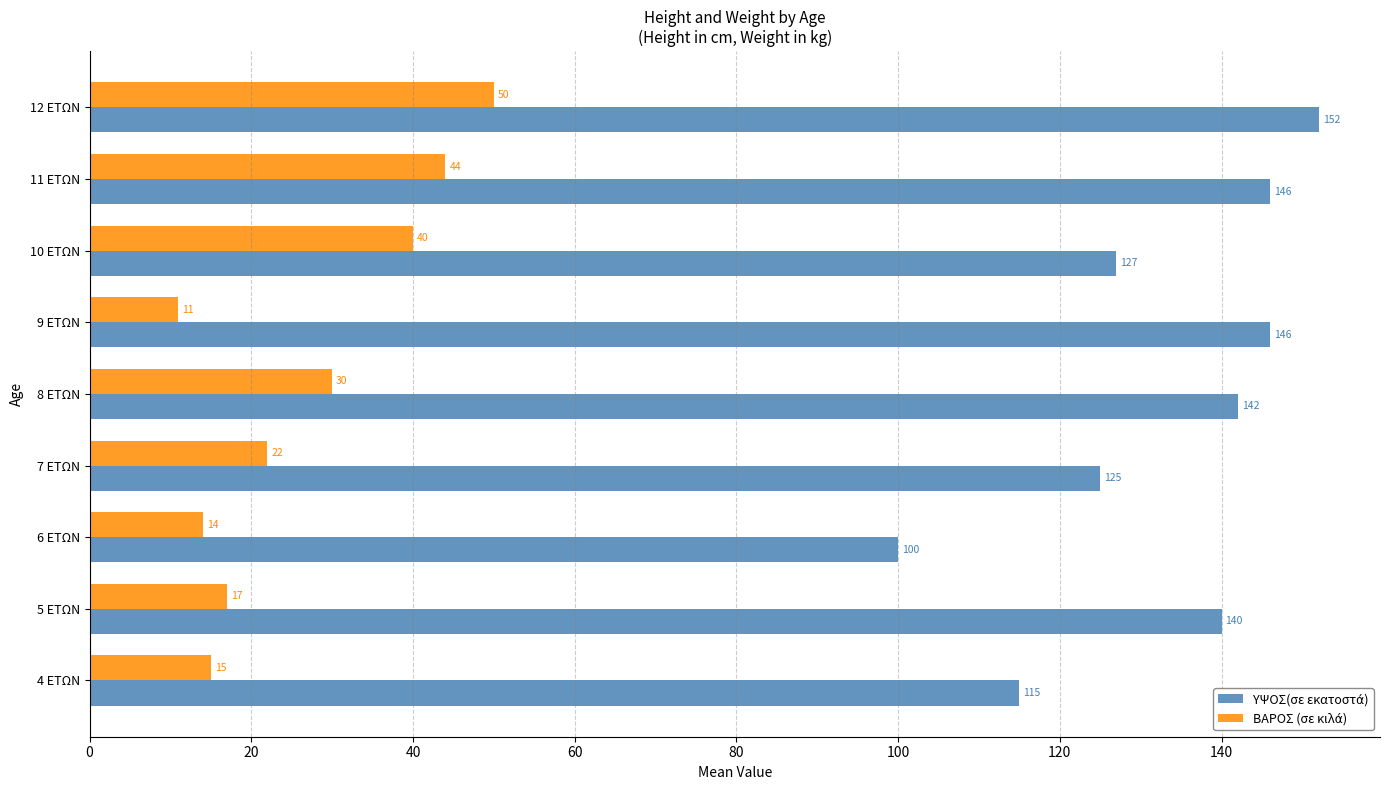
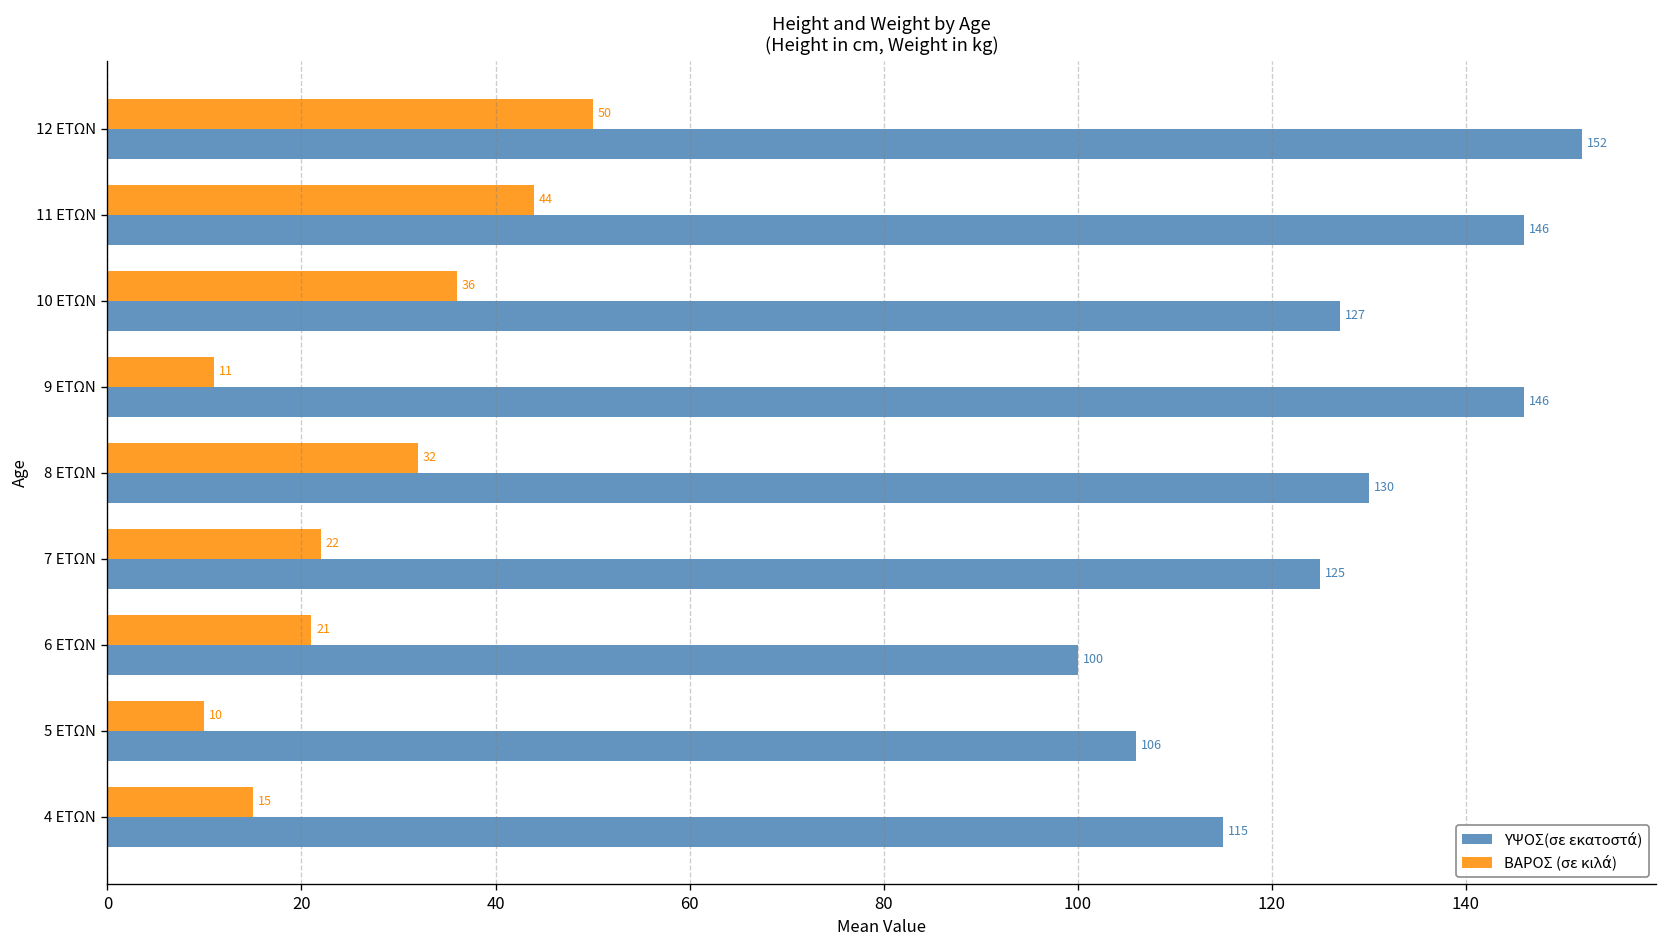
ΒΑΡΟΣ (σε κιλά), 10 ΕΤΩΝ: 40 -> 36
ΒΑΡΟΣ (σε κιλά), 8 ΕΤΩΝ: 30 -> 32
ΥΨΟΣ(σε εκατοστά), 8 ΕΤΩΝ: 142 -> 130
ΒΑΡΟΣ (σε κιλά), 6 ΕΤΩΝ: 14 -> 21
ΒΑΡΟΣ (σε κιλά), 5 ΕΤΩΝ: 17 -> 10
ΥΨΟΣ(σε εκατοστά), 5 ΕΤΩΝ: 140 -> 106
